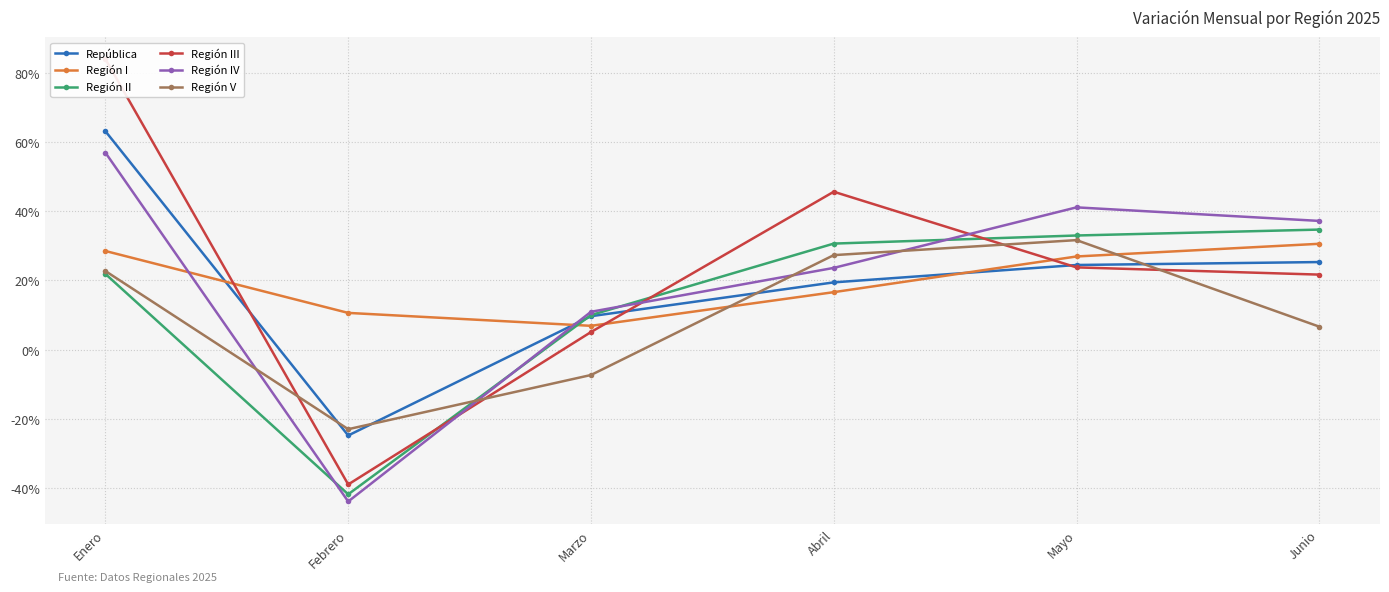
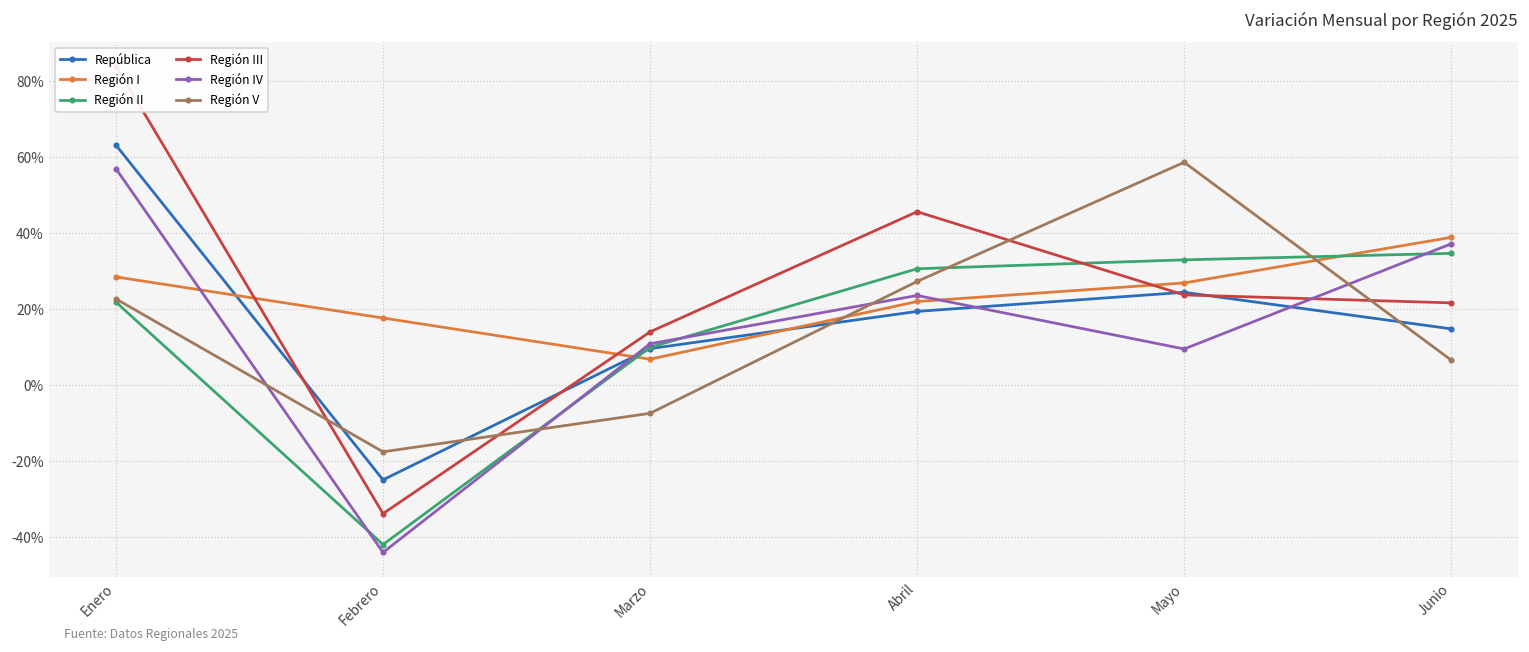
Región I, Febrero: 11% -> 18%
Región III, Febrero: -39% -> -34%
Región V, Febrero: -23% -> -17%
Región III, Marzo: 5% -> 14%
Región I, Abril: 17% -> 22%
Región IV, Mayo: 41% -> 10%
Región V, Mayo: 32% -> 59%
República, Junio: 25% -> 15%
Región I, Junio: 31% -> 39%
